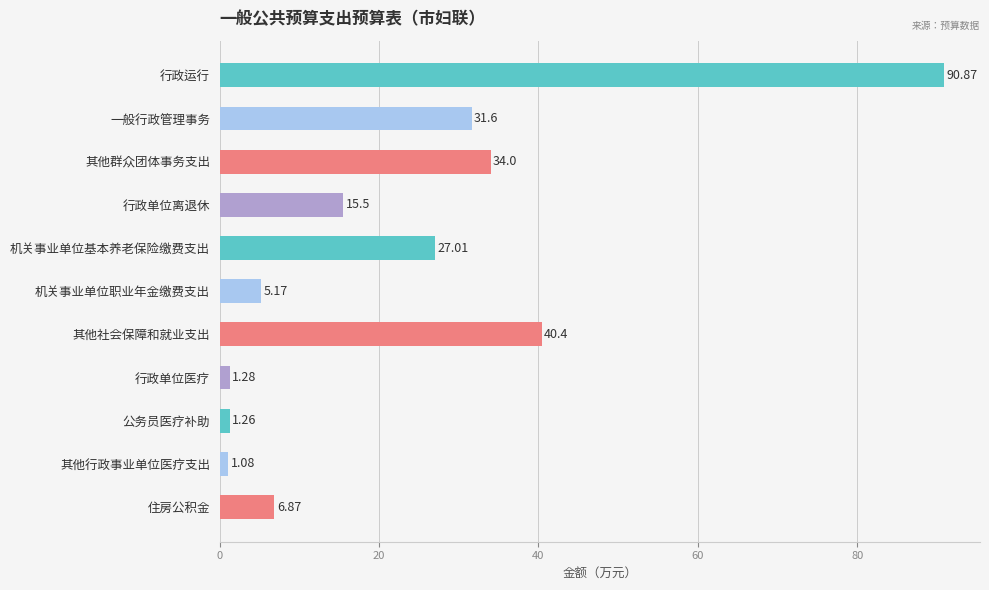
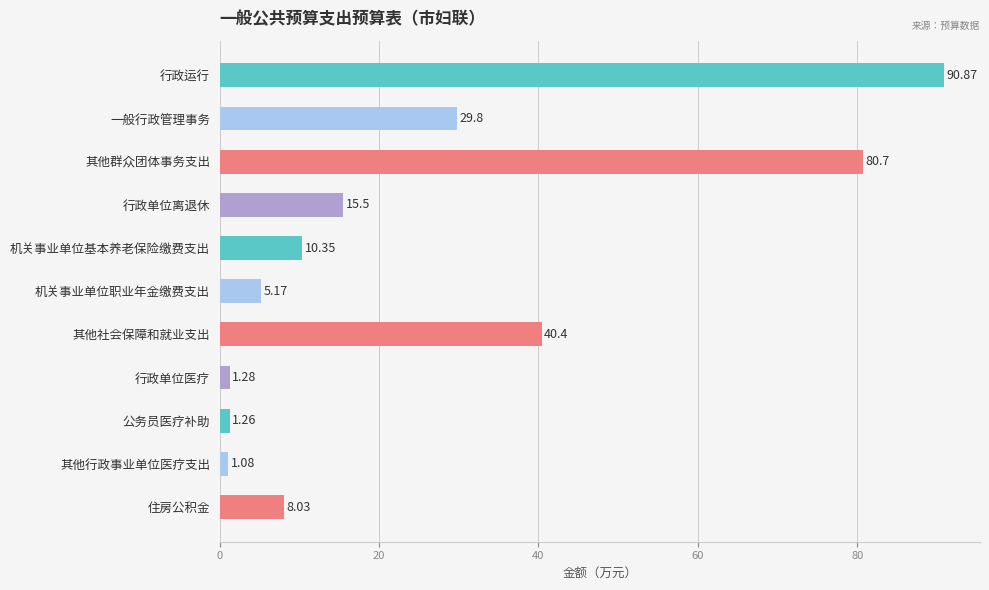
一般行政管理事务: 31.6 -> 29.8
其他群众团体事务支出: 34.0 -> 80.7
机关事业单位基本养老保险缴费支出: 27.01 -> 10.35
住房公积金: 6.87 -> 8.03
